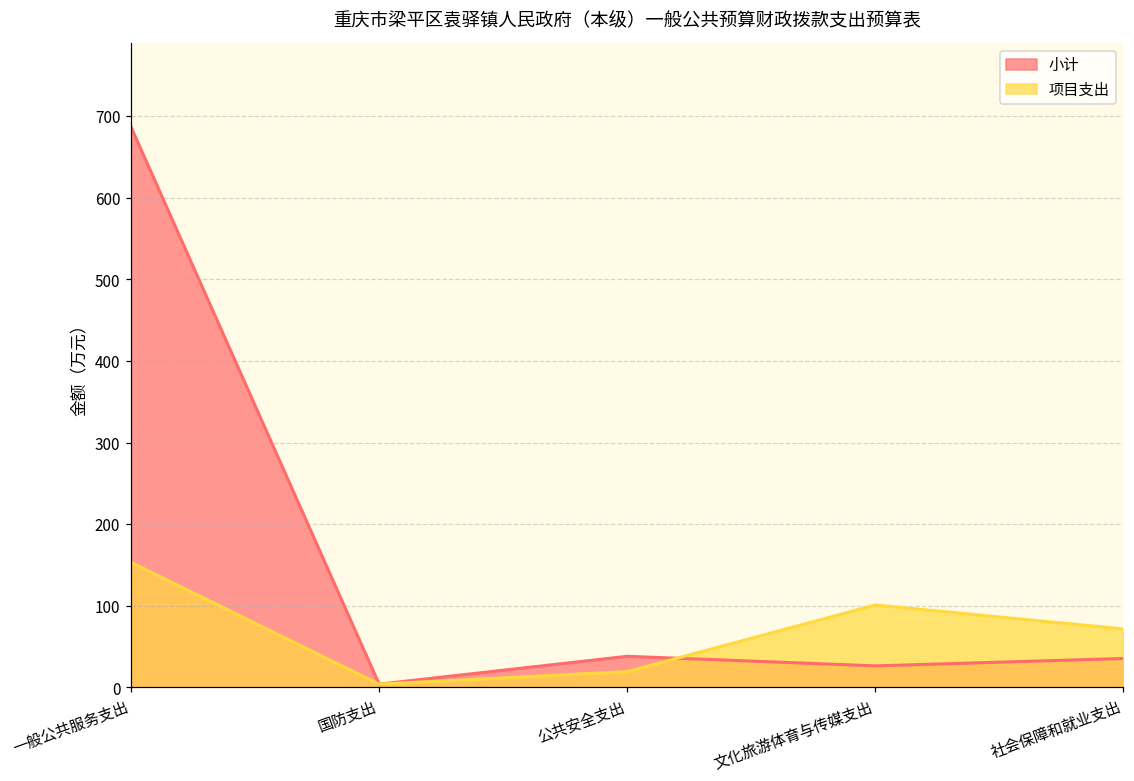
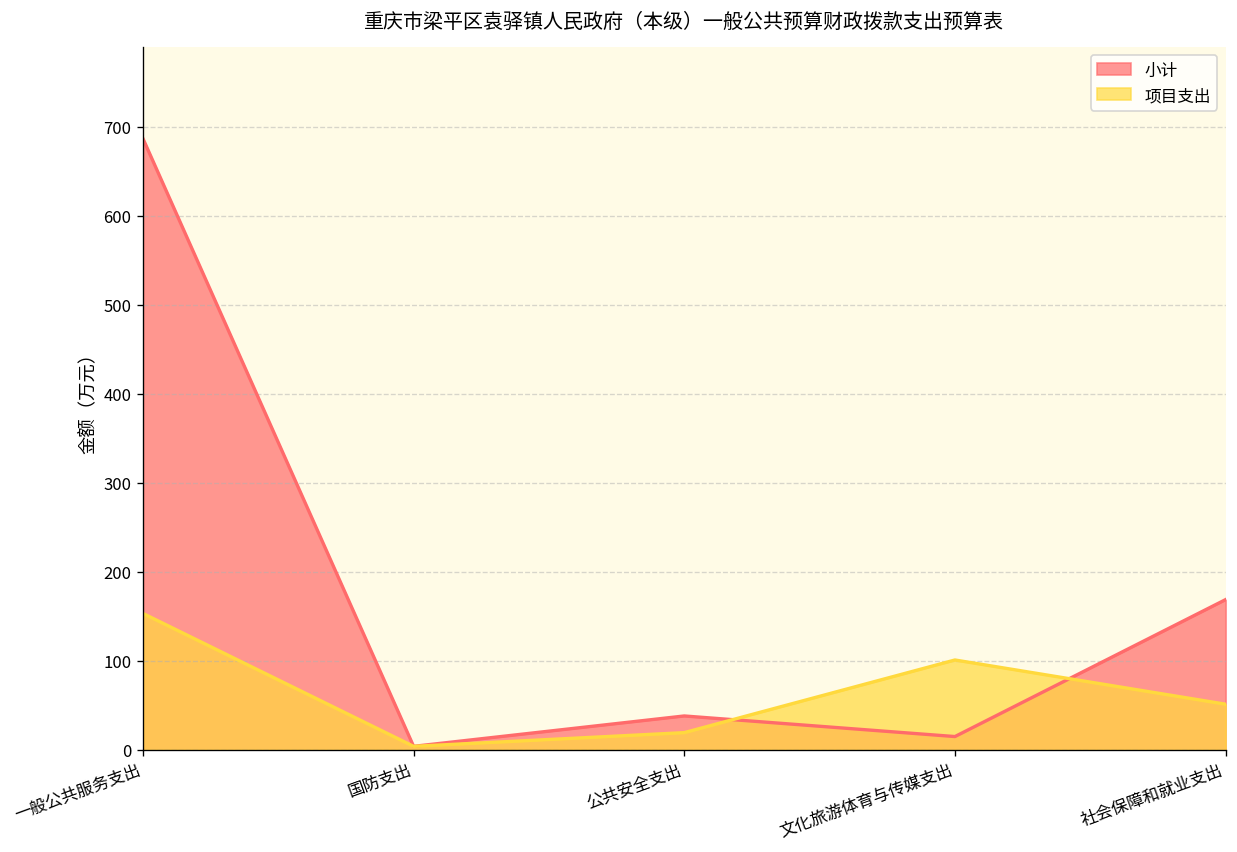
小计, 文化旅游体育与传媒支出: 30 -> 20
小计, 社会保障和就业支出: 40 -> 170
项目支出, 社会保障和就业支出: 70 -> 50
